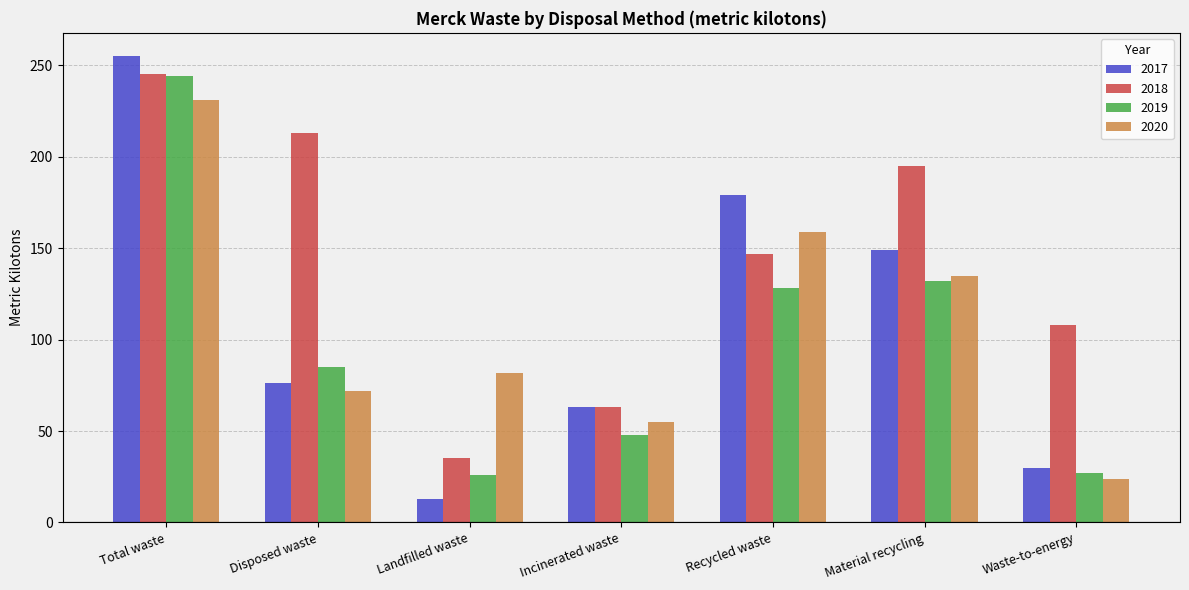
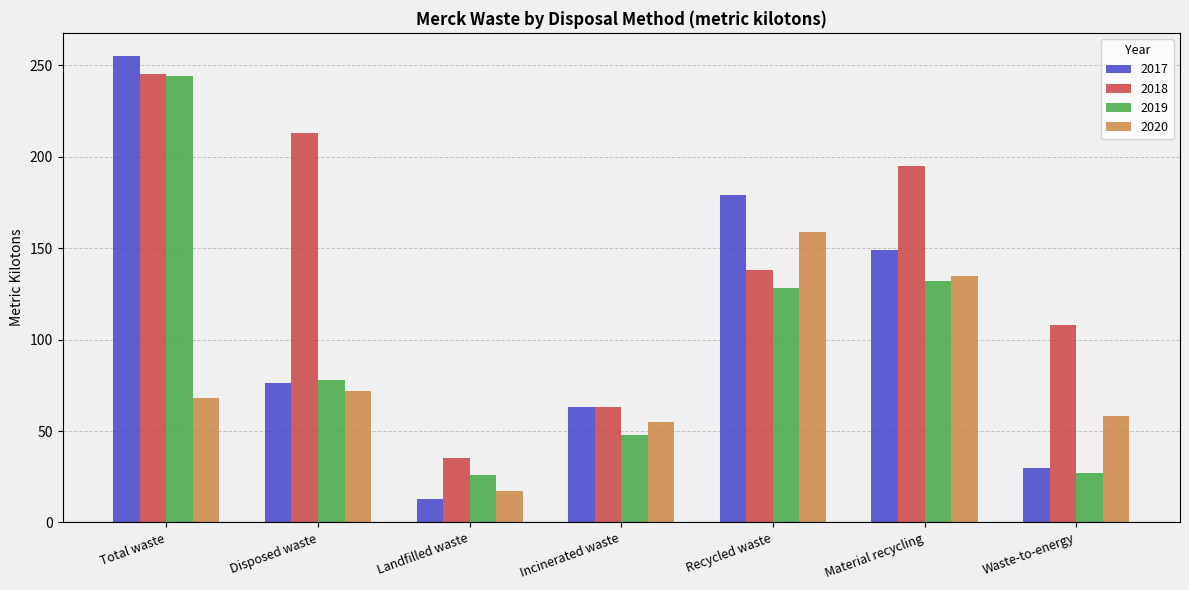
2020, Total waste: 231 -> 68
2019, Disposed waste: 85 -> 78
2020, Landfilled waste: 82 -> 17
2018, Recycled waste: 147 -> 138
2020, Waste-to-energy: 24 -> 58
